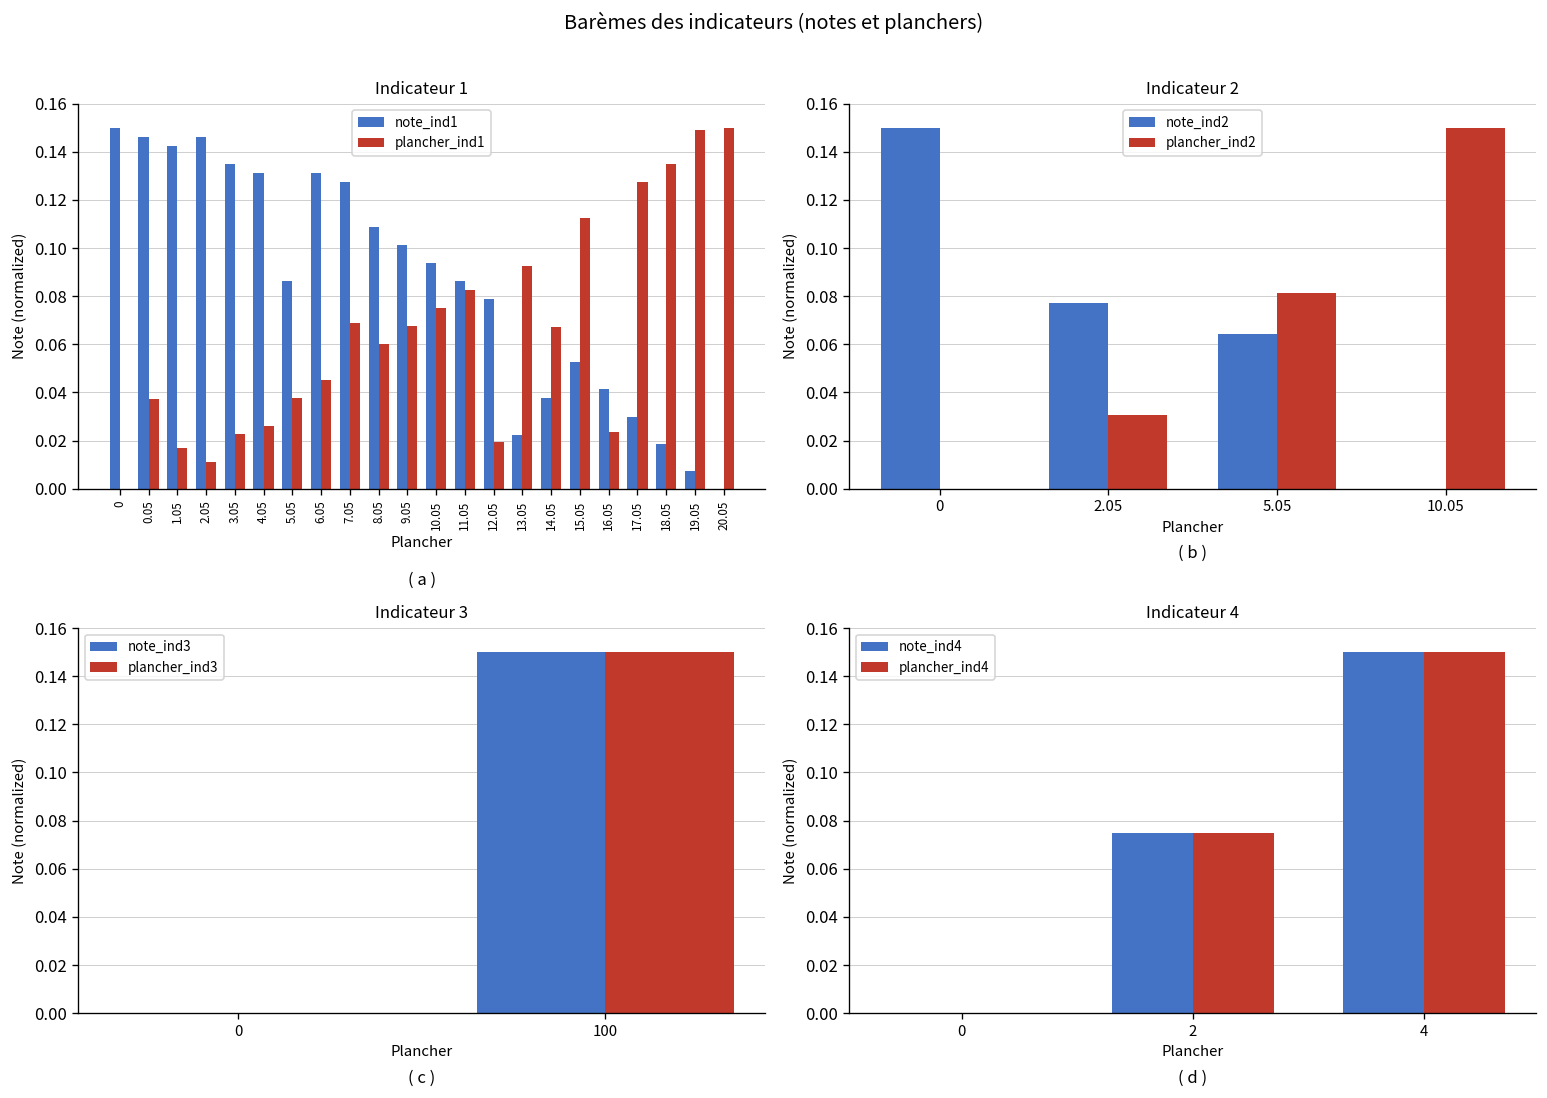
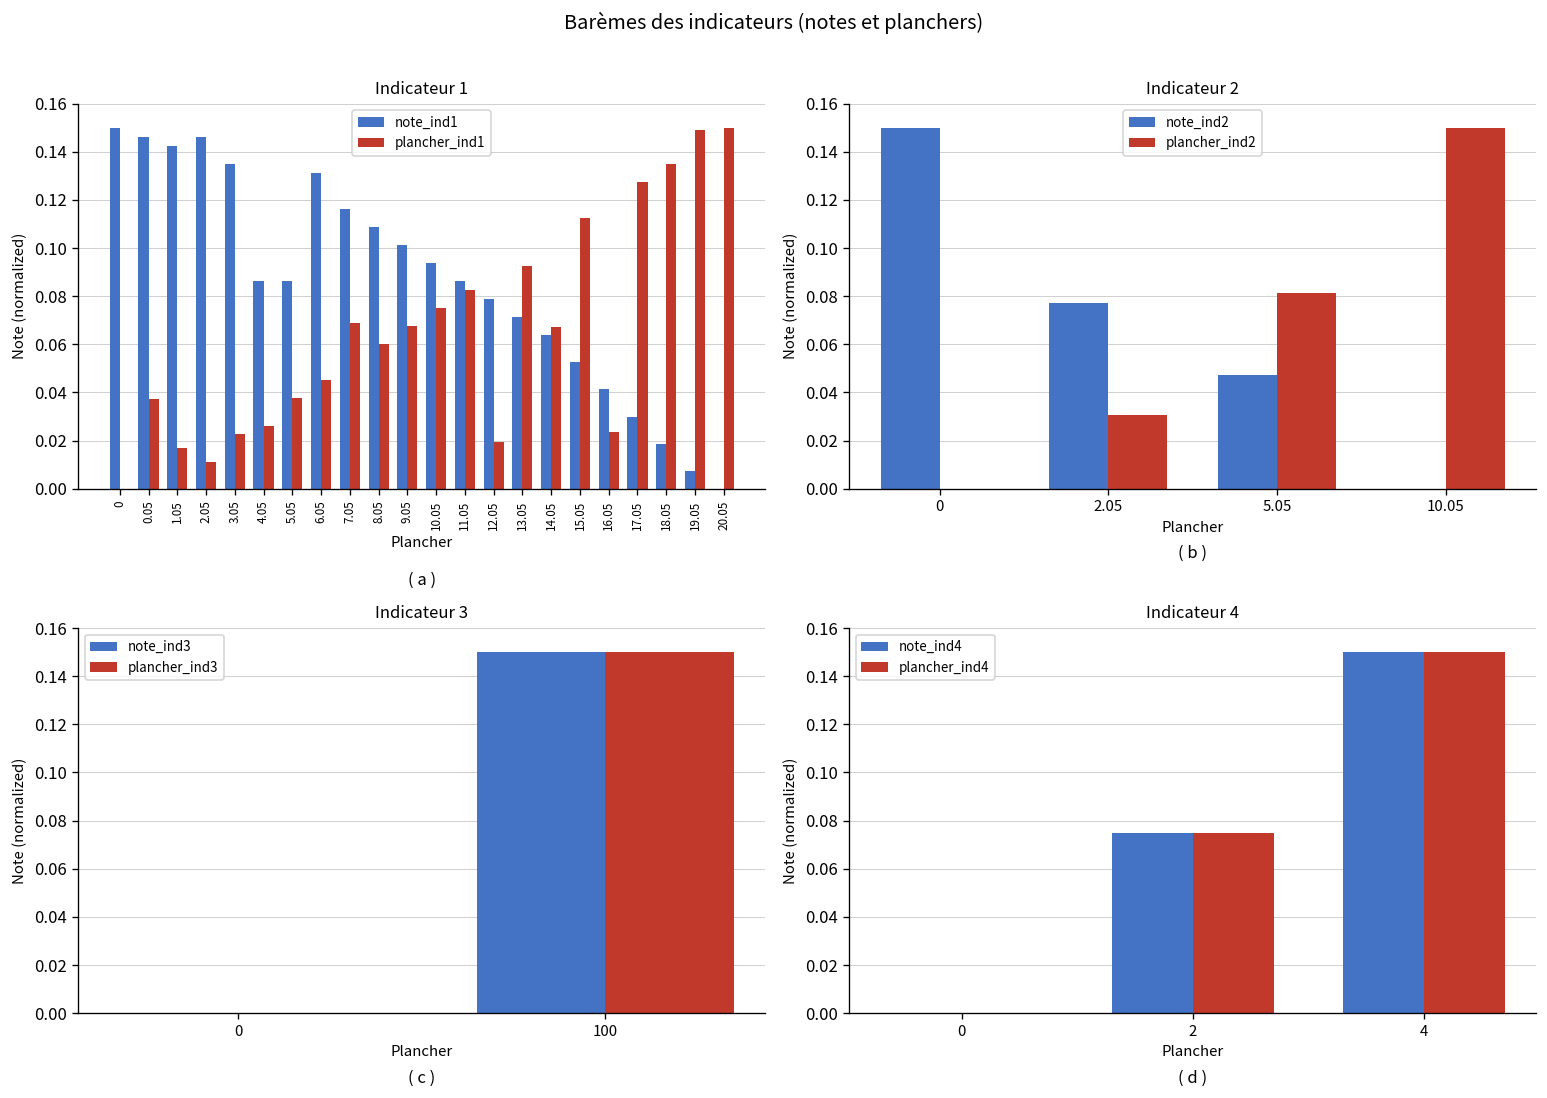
Indicateur 1, note_ind1, 4.05: 0.131 -> 0.086
Indicateur 1, note_ind1, 7.05: 0.128 -> 0.116
Indicateur 1, note_ind1, 13.05: 0.023 -> 0.071
Indicateur 1, note_ind1, 14.05: 0.038 -> 0.064
Indicateur 2, note_ind2, 5.05: 0.064 -> 0.047
